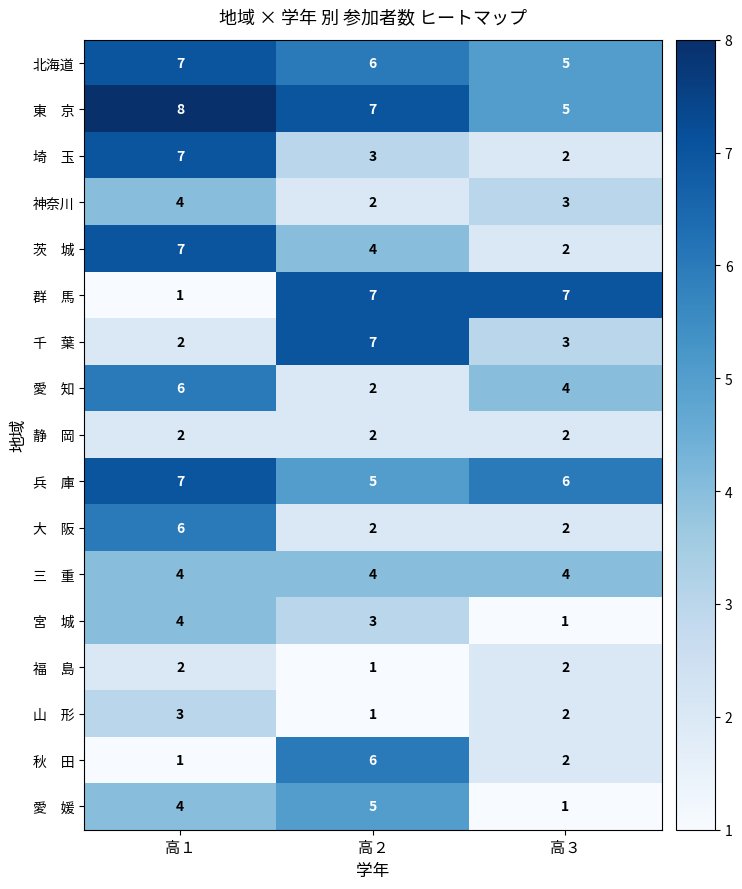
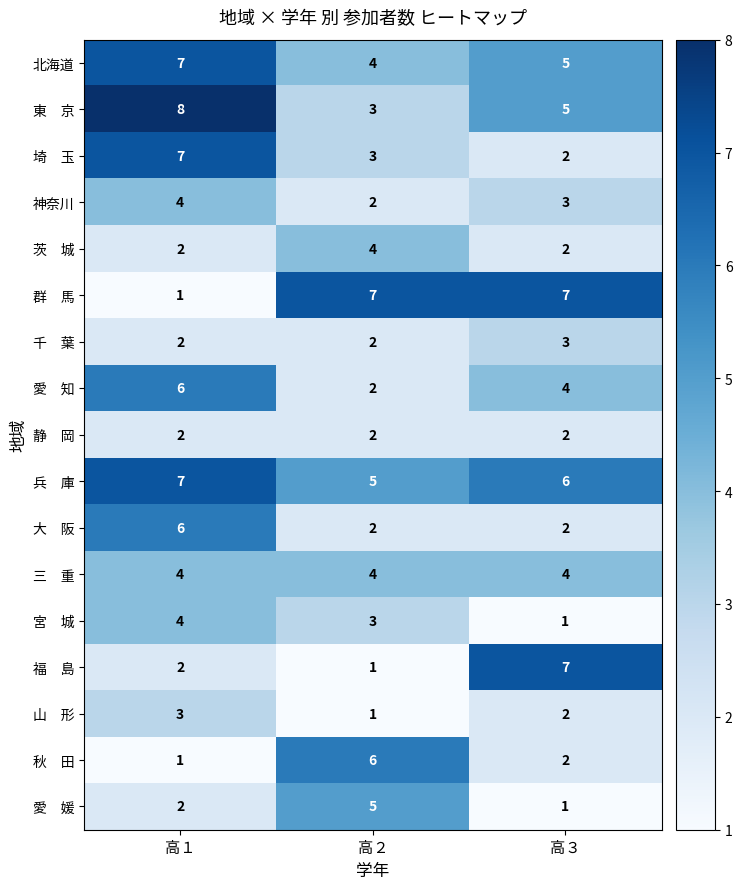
北海道, 高２: 6 -> 4
東 京, 高２: 7 -> 3
茨 城, 高１: 7 -> 2
千 葉, 高２: 7 -> 2
福 島, 高３: 2 -> 7
愛 媛, 高１: 4 -> 2
